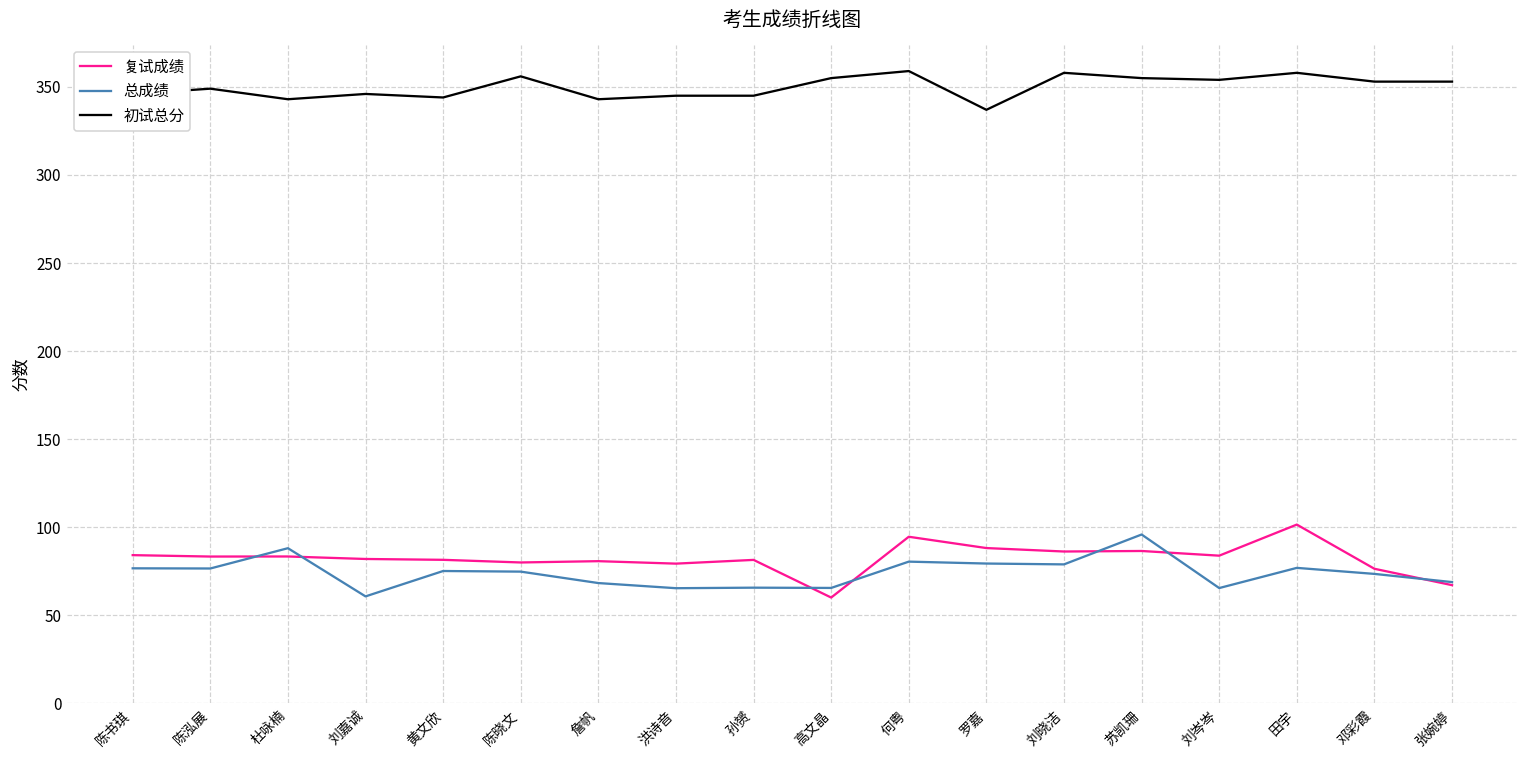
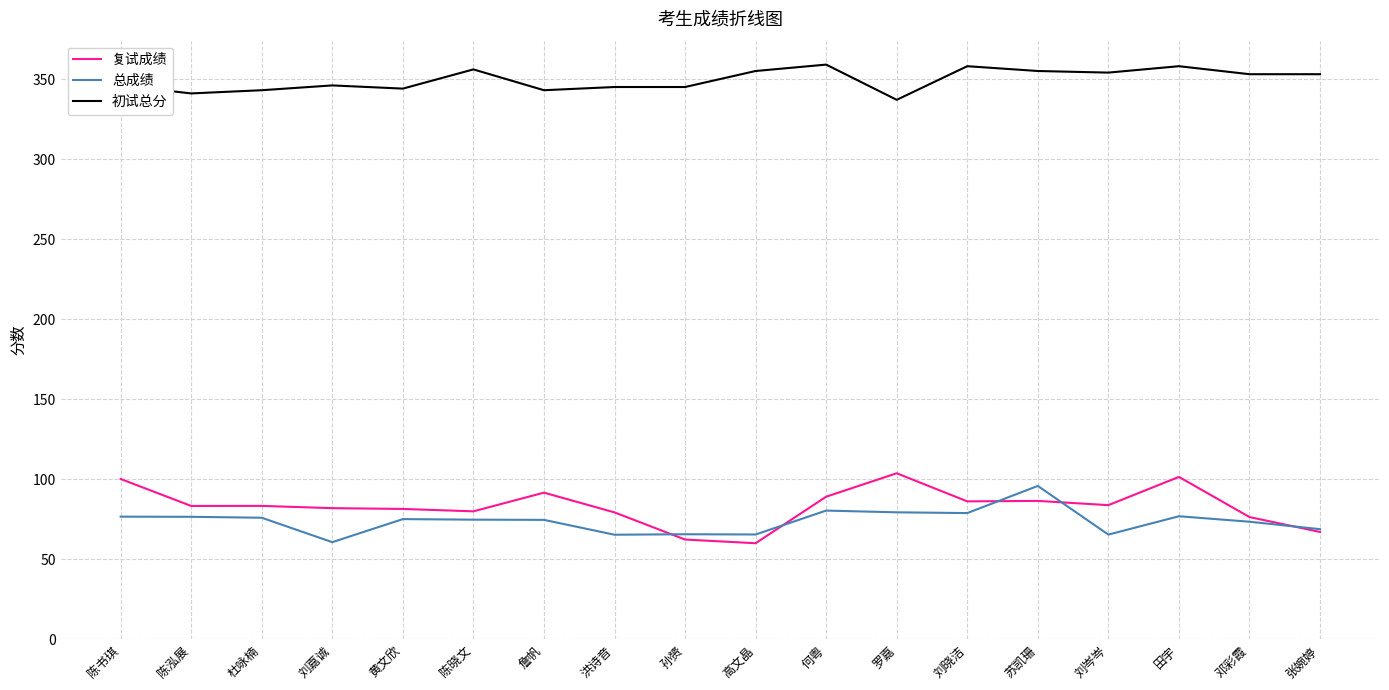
复试成绩, 陈书琪: 84 -> 100
初试总分, 陈泓展: 349 -> 341
总成绩, 杜咏楠: 88 -> 76
复试成绩, 詹帆: 81 -> 92
总成绩, 詹帆: 68 -> 75
复试成绩, 孙赟: 81 -> 62
复试成绩, 何粤: 95 -> 89
复试成绩, 罗嘉: 88 -> 104
